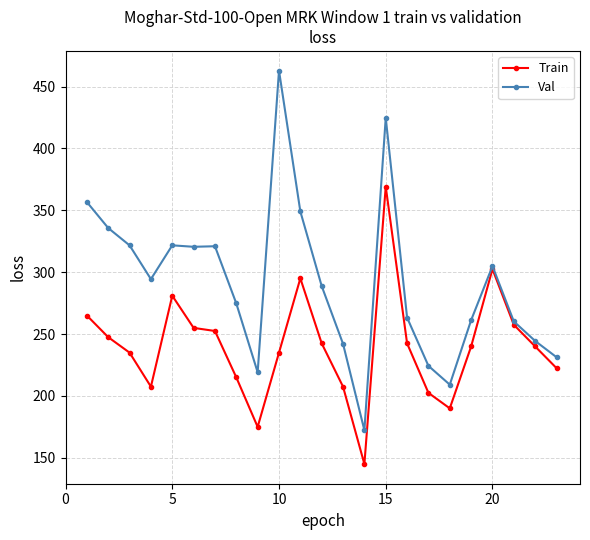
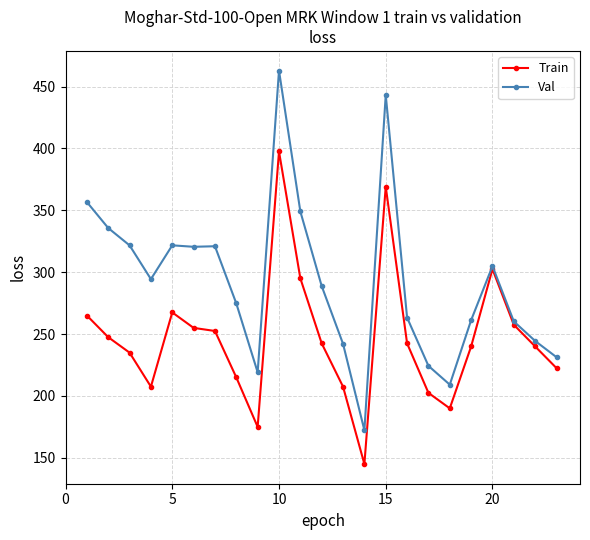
Train, 5: 281 -> 268
Train, 10: 235 -> 398
Val, 15: 425 -> 443
